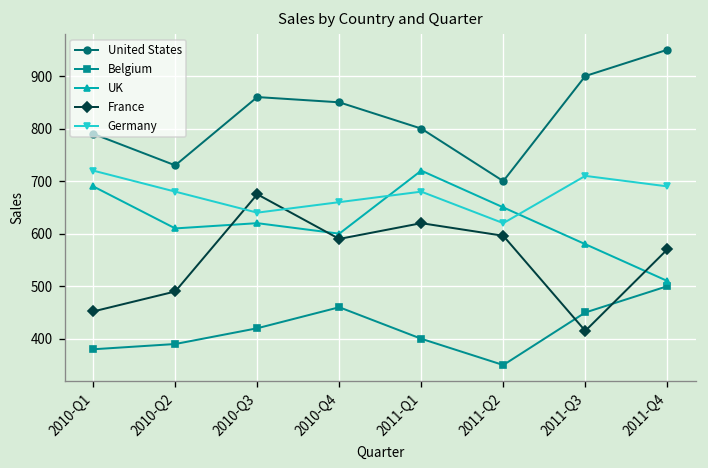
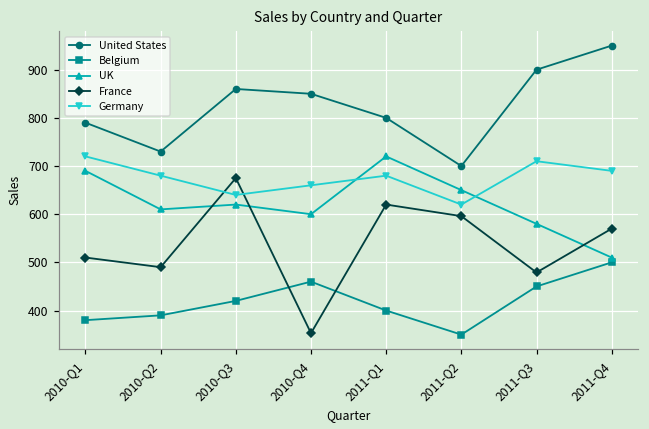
France, 2010-Q1: 450 -> 510
France, 2010-Q4: 590 -> 350
France, 2011-Q3: 420 -> 480
